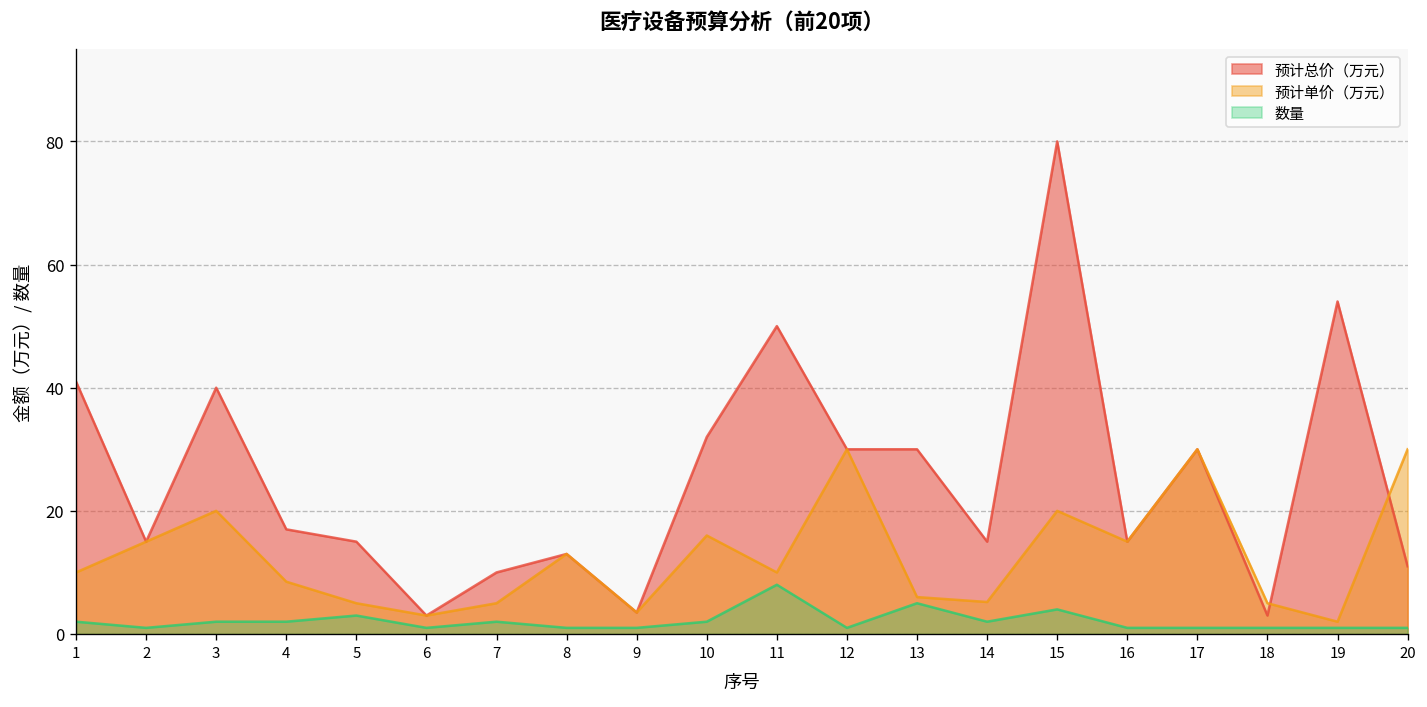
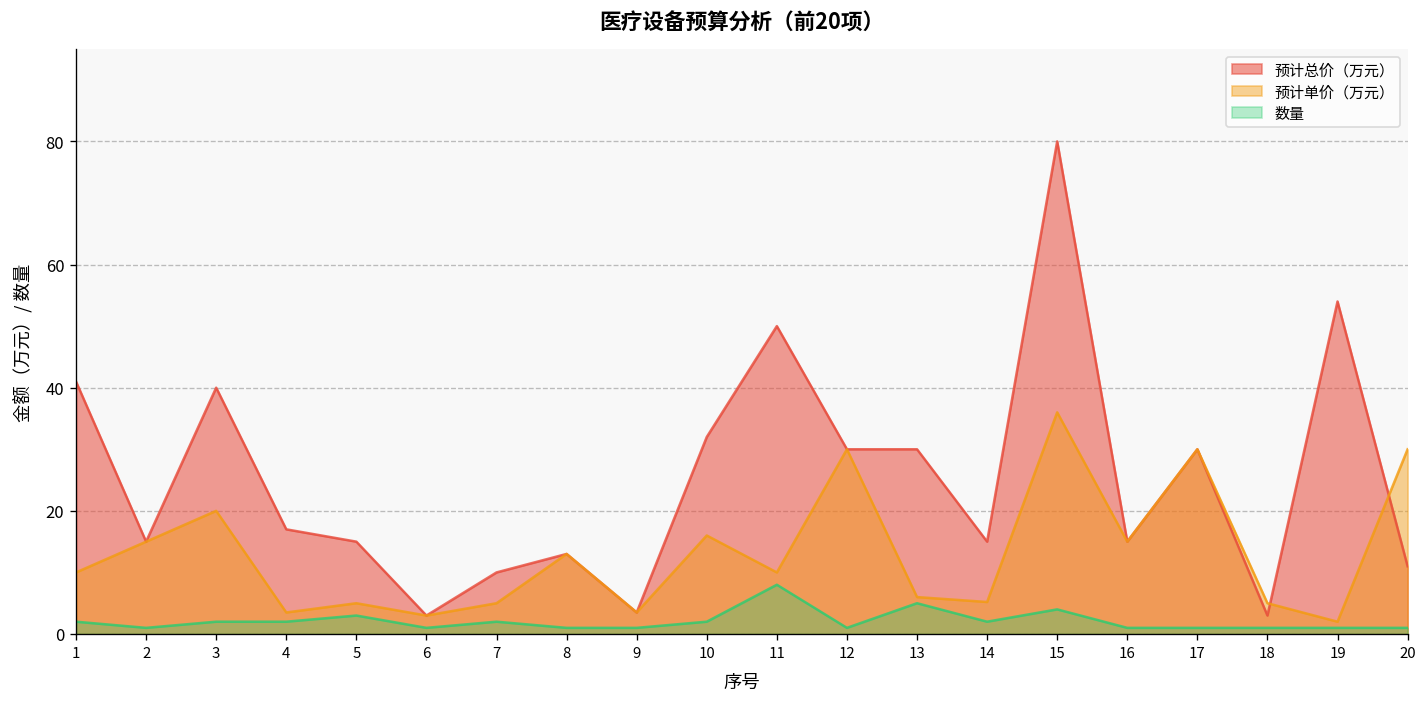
预计单价（万元）, 4: 9 -> 4
预计单价（万元）, 15: 20 -> 36
